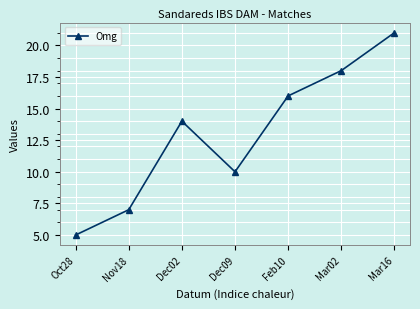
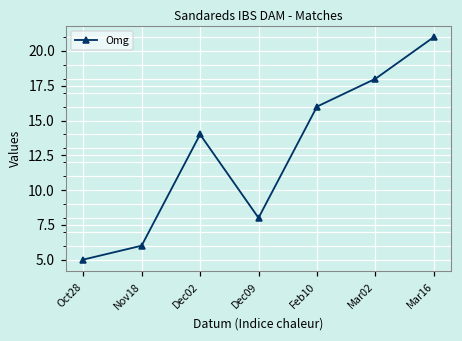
Nov18: 7 -> 6
Dec09: 10 -> 8
